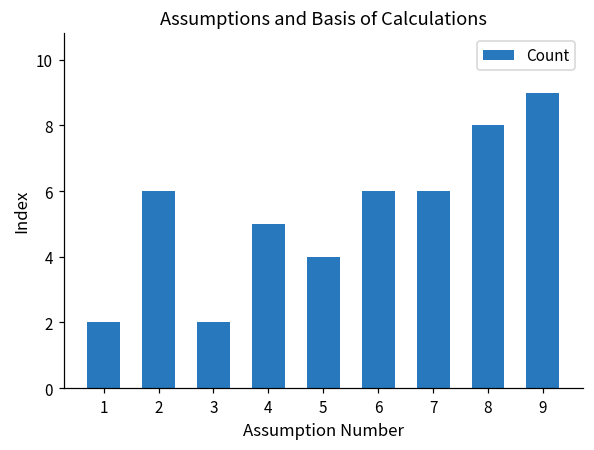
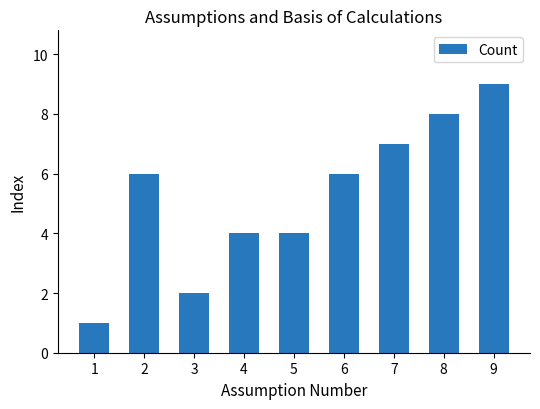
1: 2 -> 1
4: 5 -> 4
7: 6 -> 7
